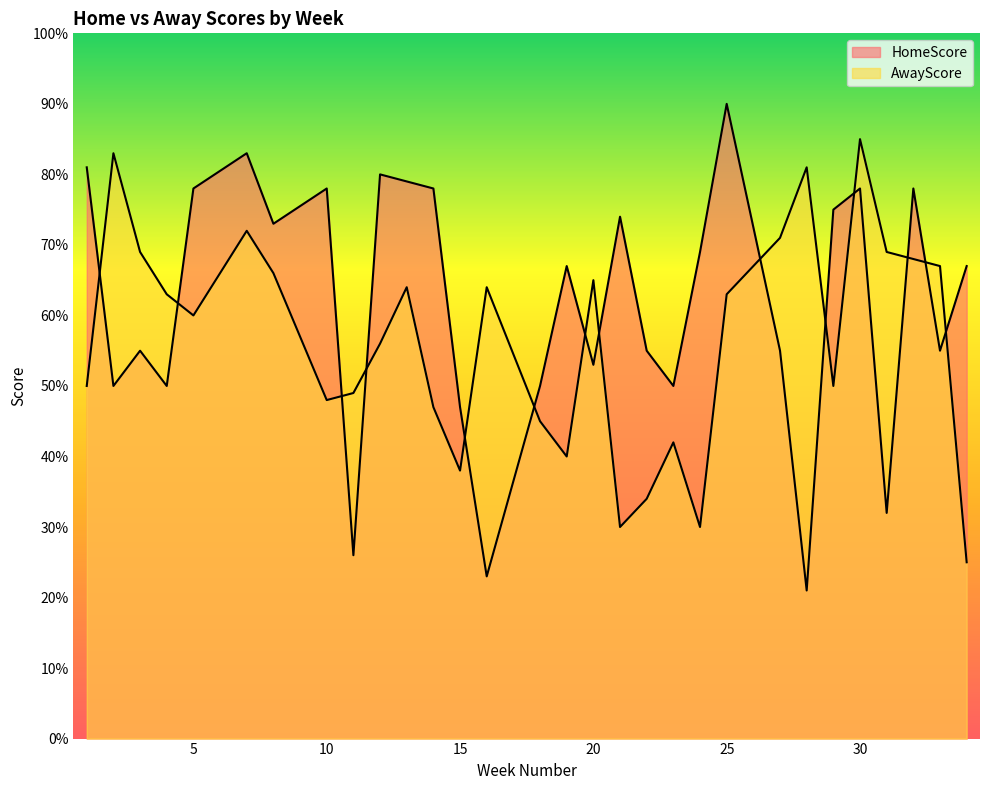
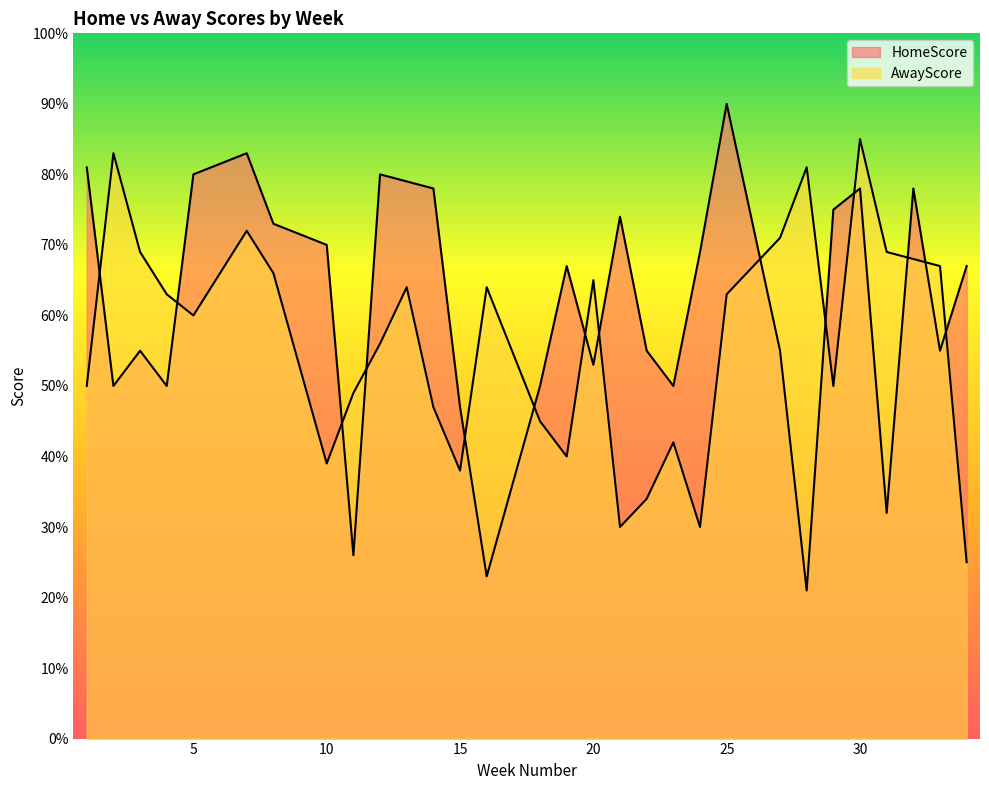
HomeScore, 5: 78% -> 80%
HomeScore, 10: 78% -> 70%
AwayScore, 10: 48% -> 39%
